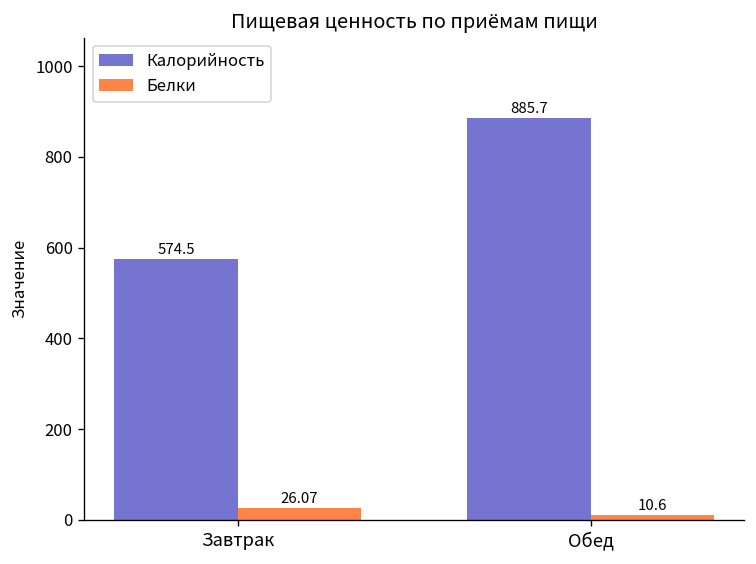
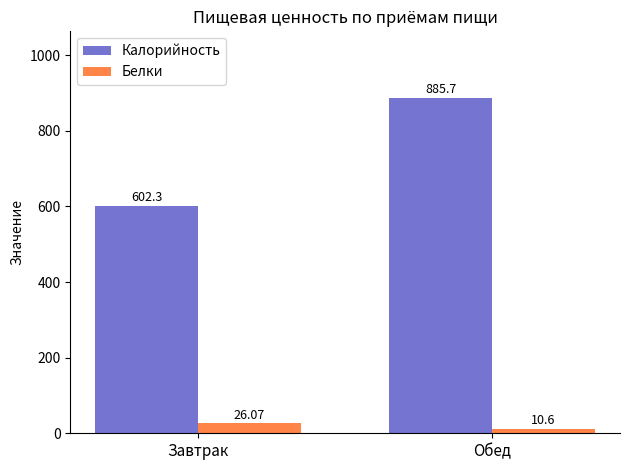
Калорийность, Завтрак: 574.5 -> 602.3
